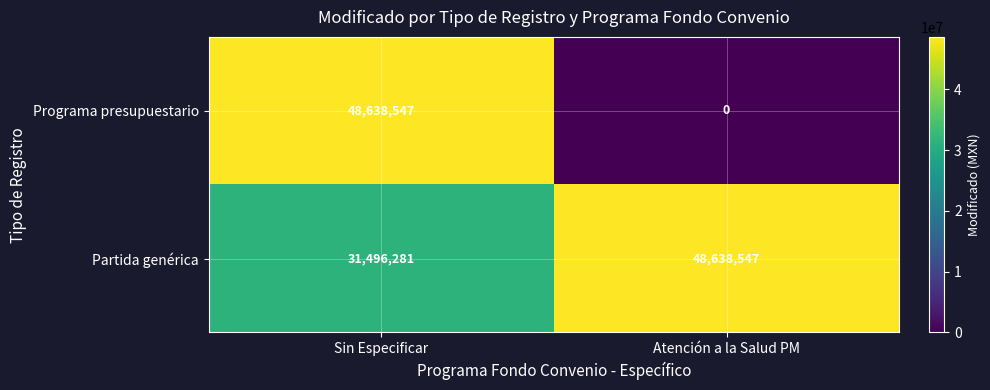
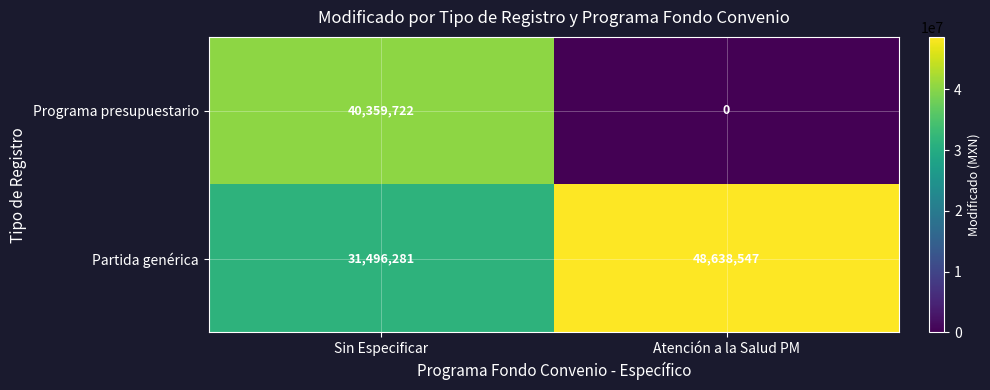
Programa presupuestario, Sin Especificar: 48,638,547 -> 40,359,722
